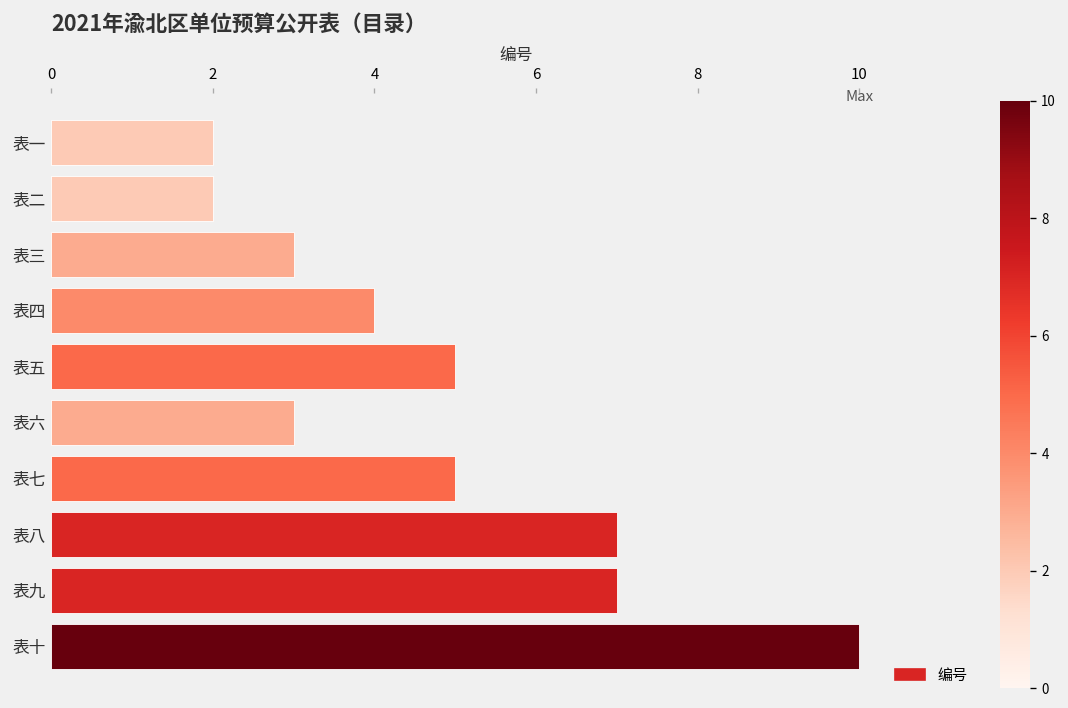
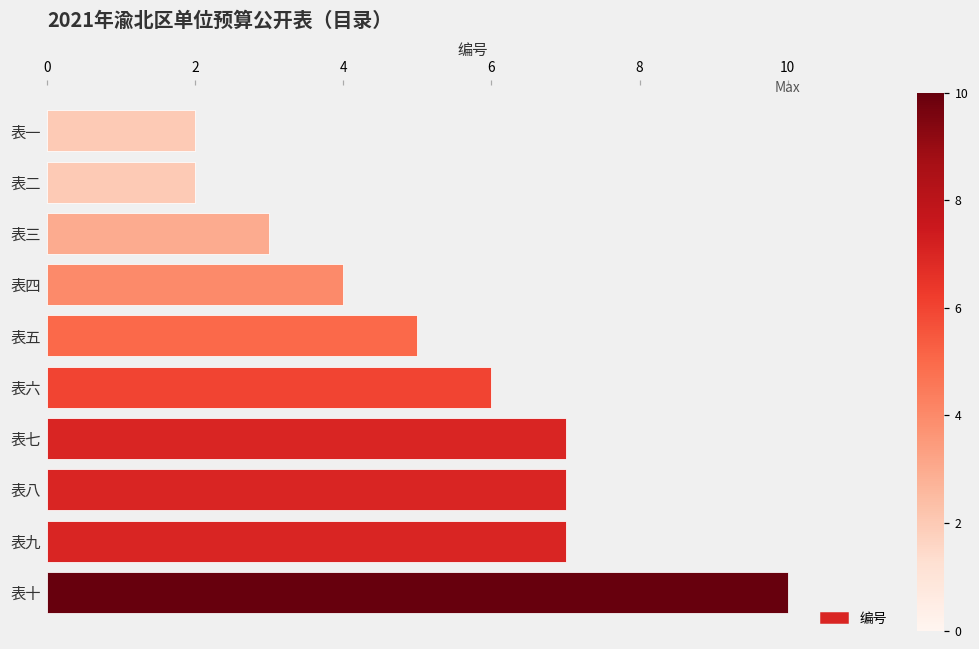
表六: 3 -> 6
表七: 5 -> 7
